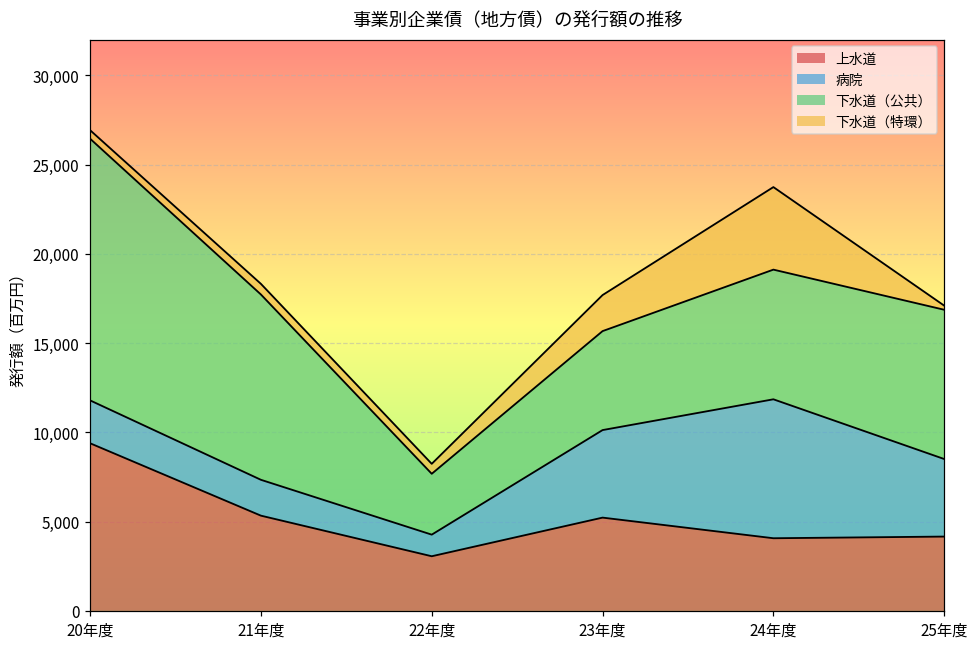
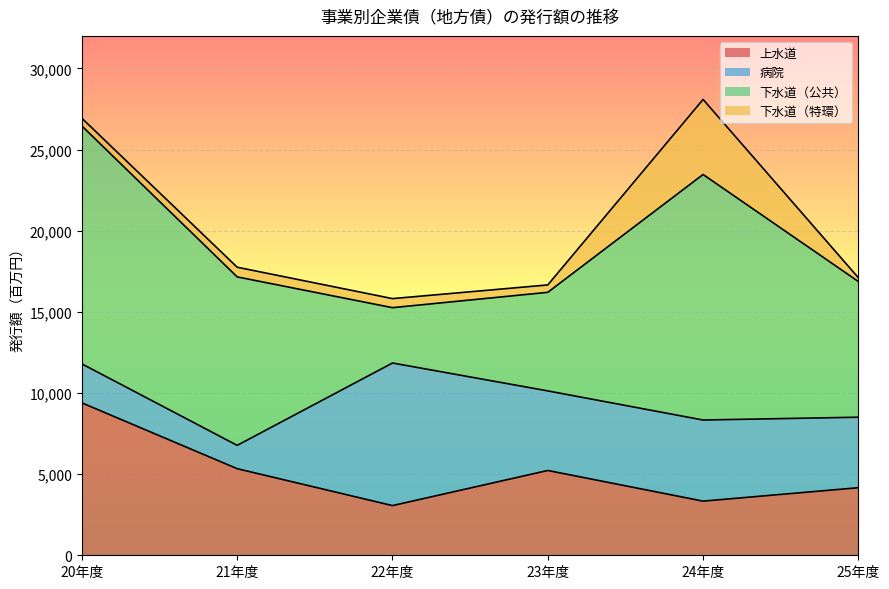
病院, 21年度: 2,000 -> 1,400
病院, 22年度: 1,200 -> 8,800
下水道（公共）, 23年度: 5,500 -> 6,100
下水道（特環）, 23年度: 2,000 -> 500
上水道, 24年度: 4,100 -> 3,300
病院, 24年度: 7,800 -> 5,000
下水道（公共）, 24年度: 7,300 -> 15,100
